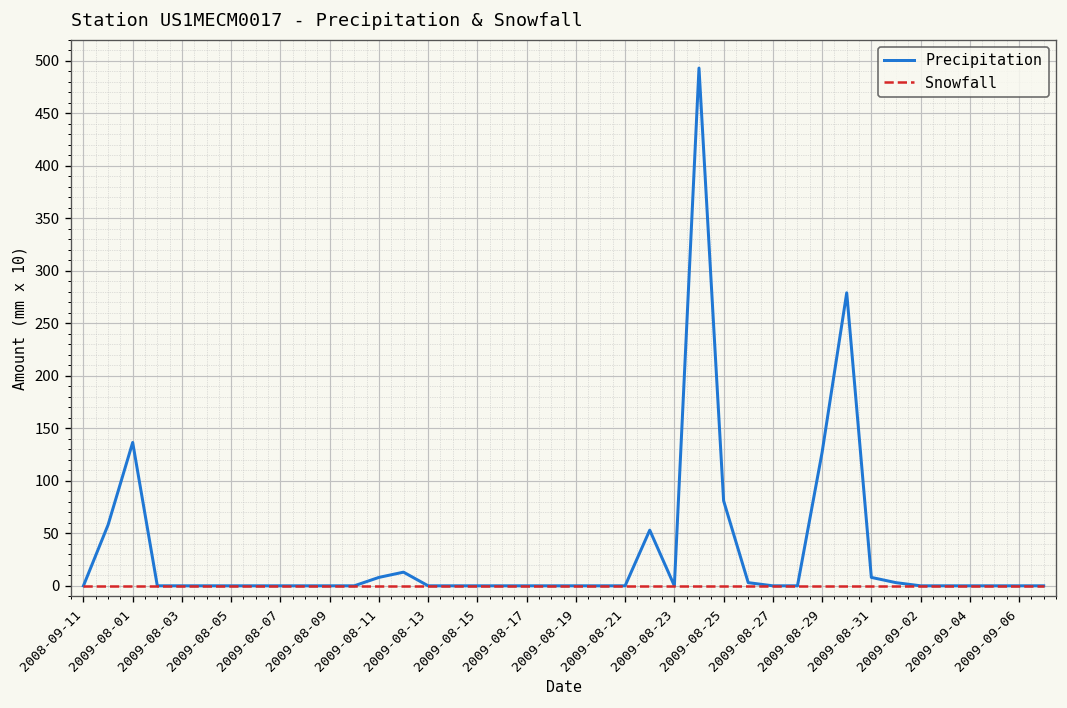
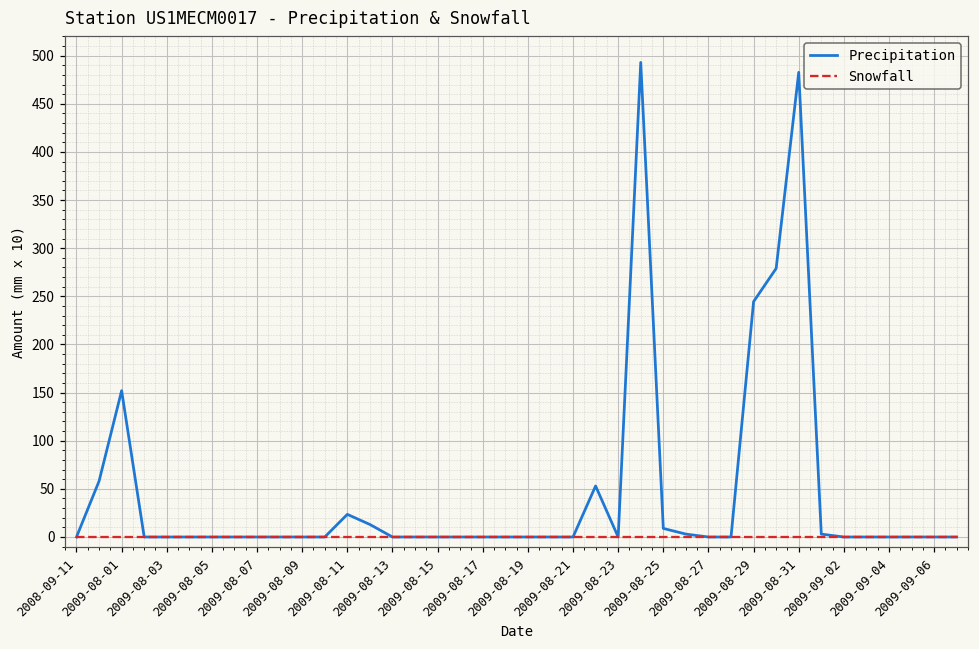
Precipitation, 2009-08-01: 140 -> 150
Precipitation, 2009-08-11: 10 -> 20
Precipitation, 2009-08-25: 80 -> 10
Precipitation, 2009-08-29: 130 -> 240
Precipitation, 2009-08-31: 10 -> 480
